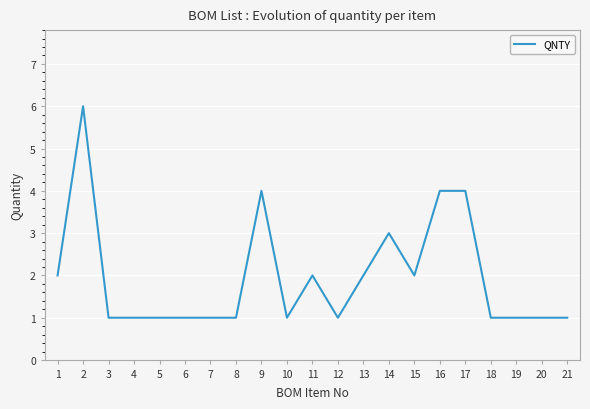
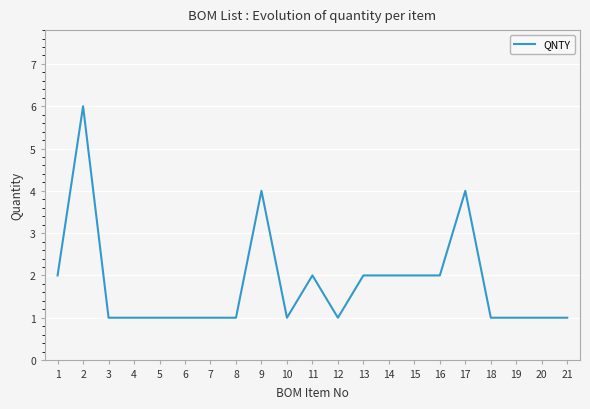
14: 3 -> 2
16: 4 -> 2
